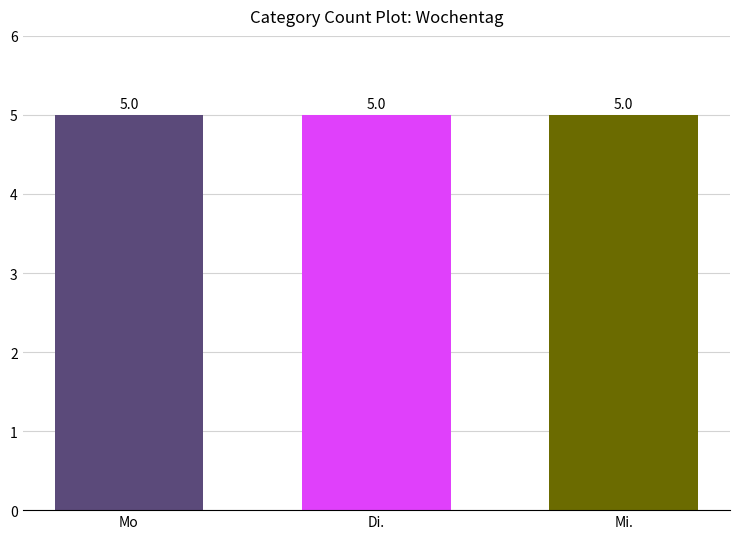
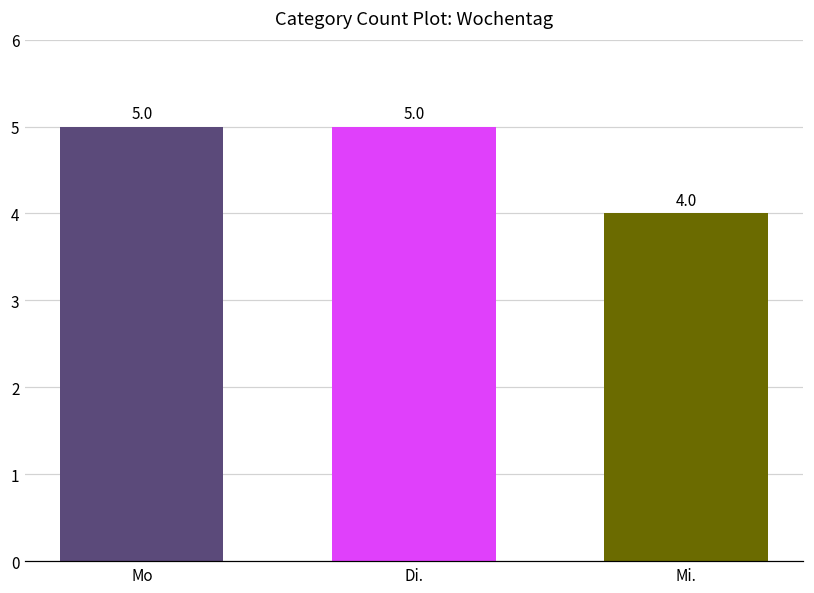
Mi.: 5.0 -> 4.0
